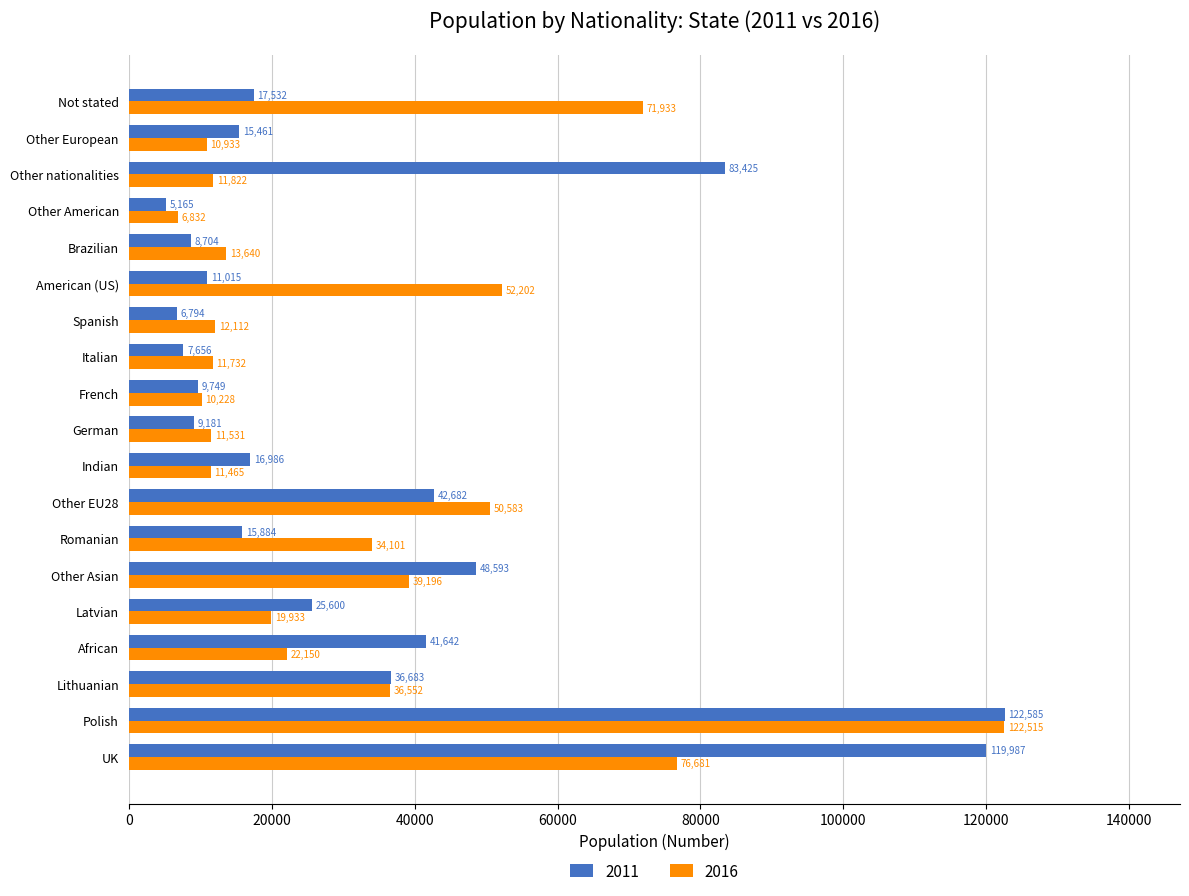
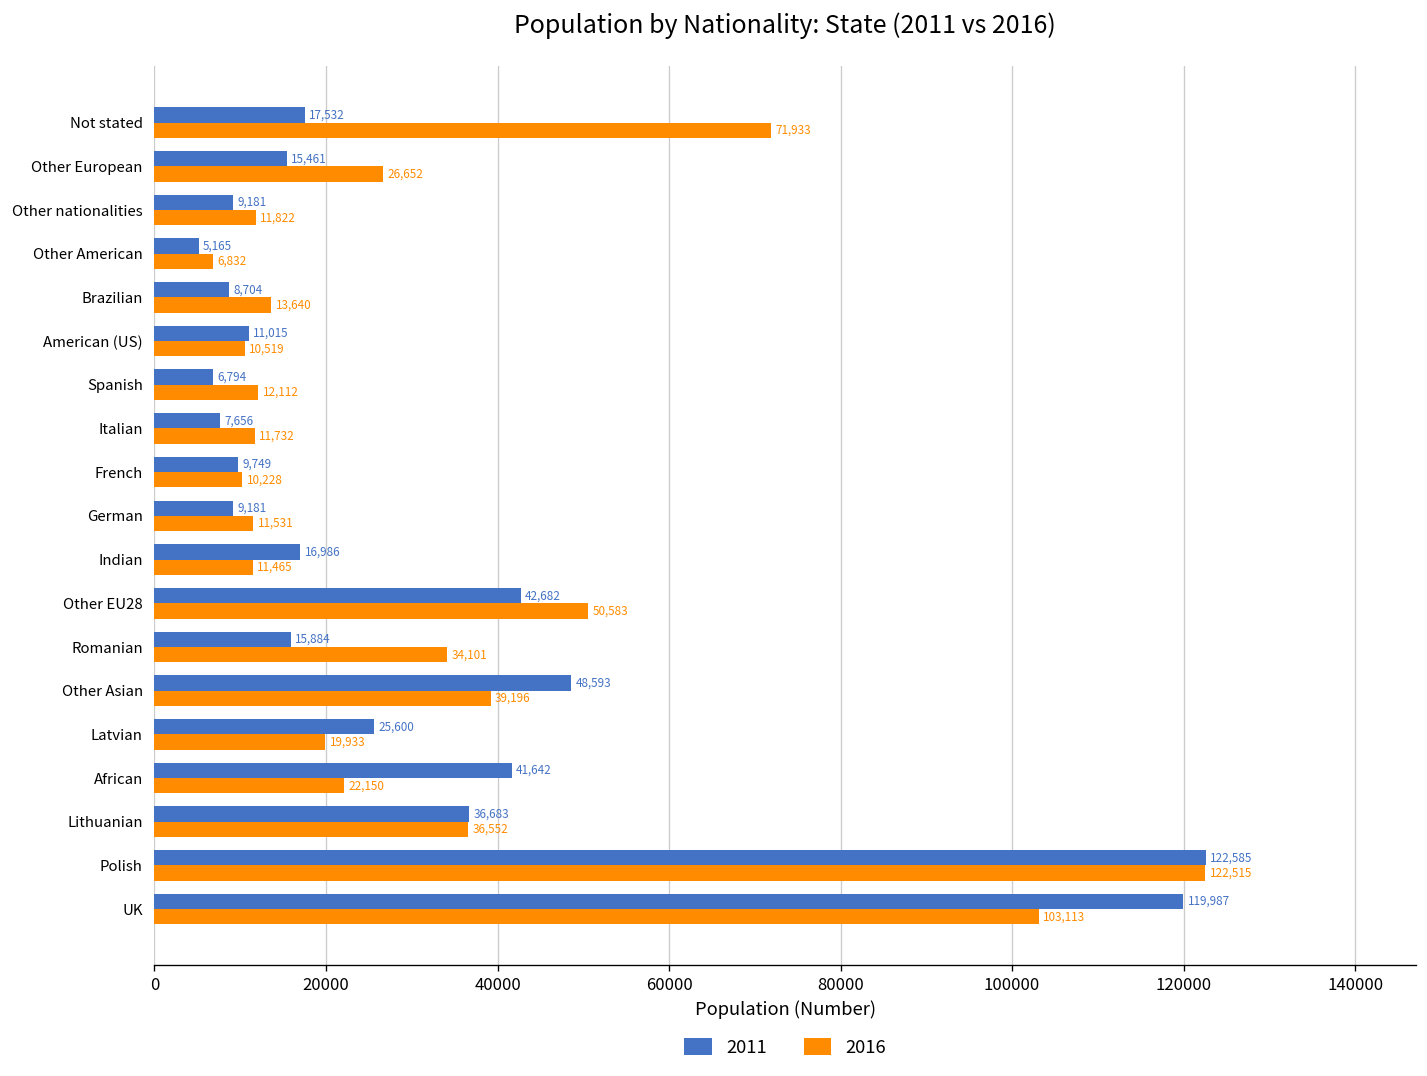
2016, Other European: 10,933 -> 26,652
2011, Other nationalities: 83,425 -> 9,181
2016, American (US): 52,202 -> 10,519
2016, UK: 76,681 -> 103,113
